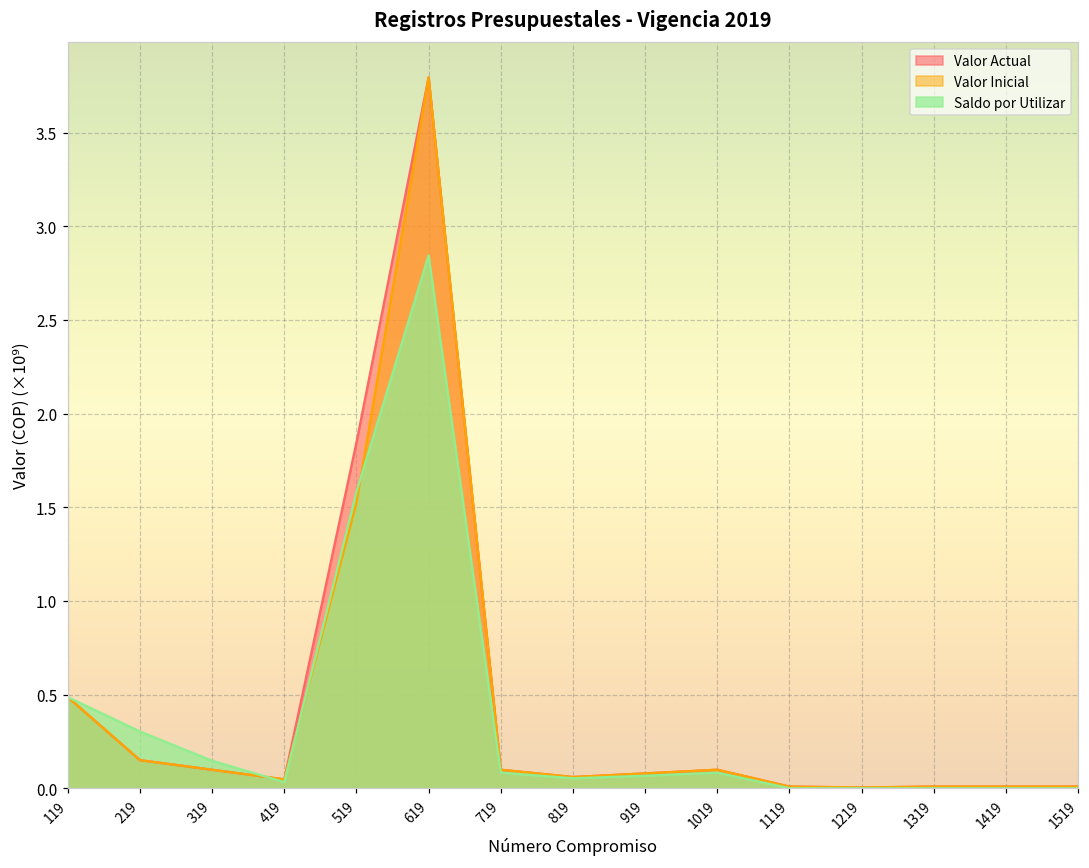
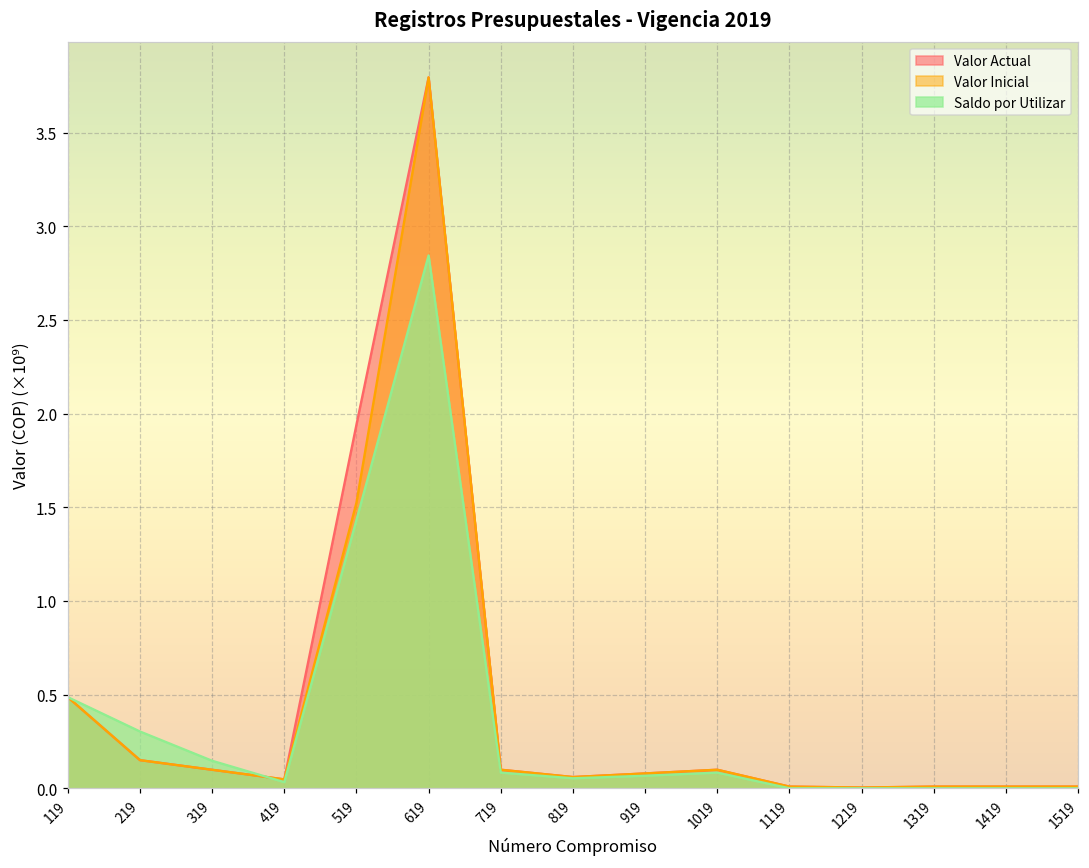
Valor Actual, 519: 1.85 -> 1.94
Saldo por Utilizar, 519: 1.58 -> 1.43
